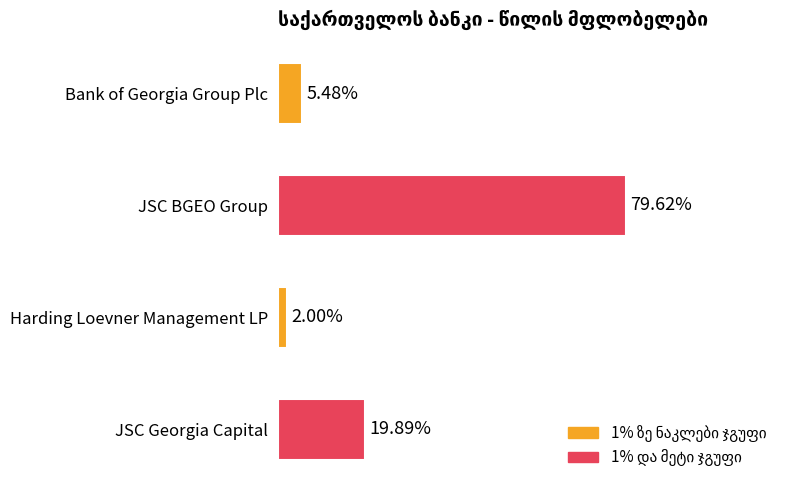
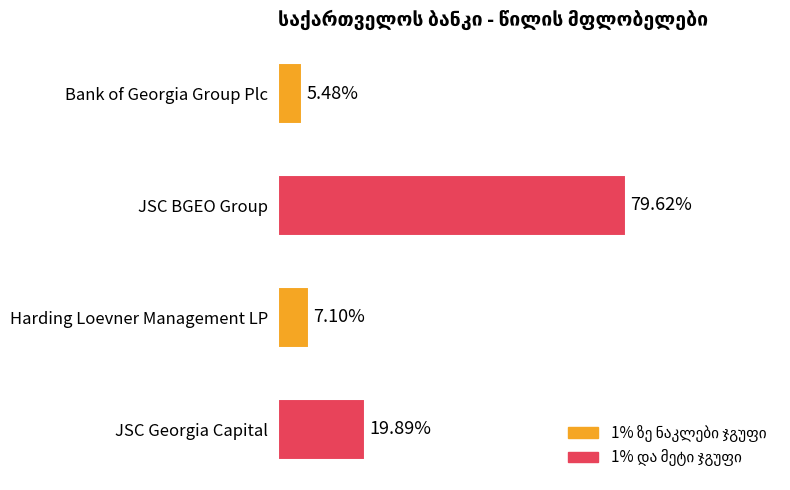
Harding Loevner Management LP: 2.00% -> 7.10%
